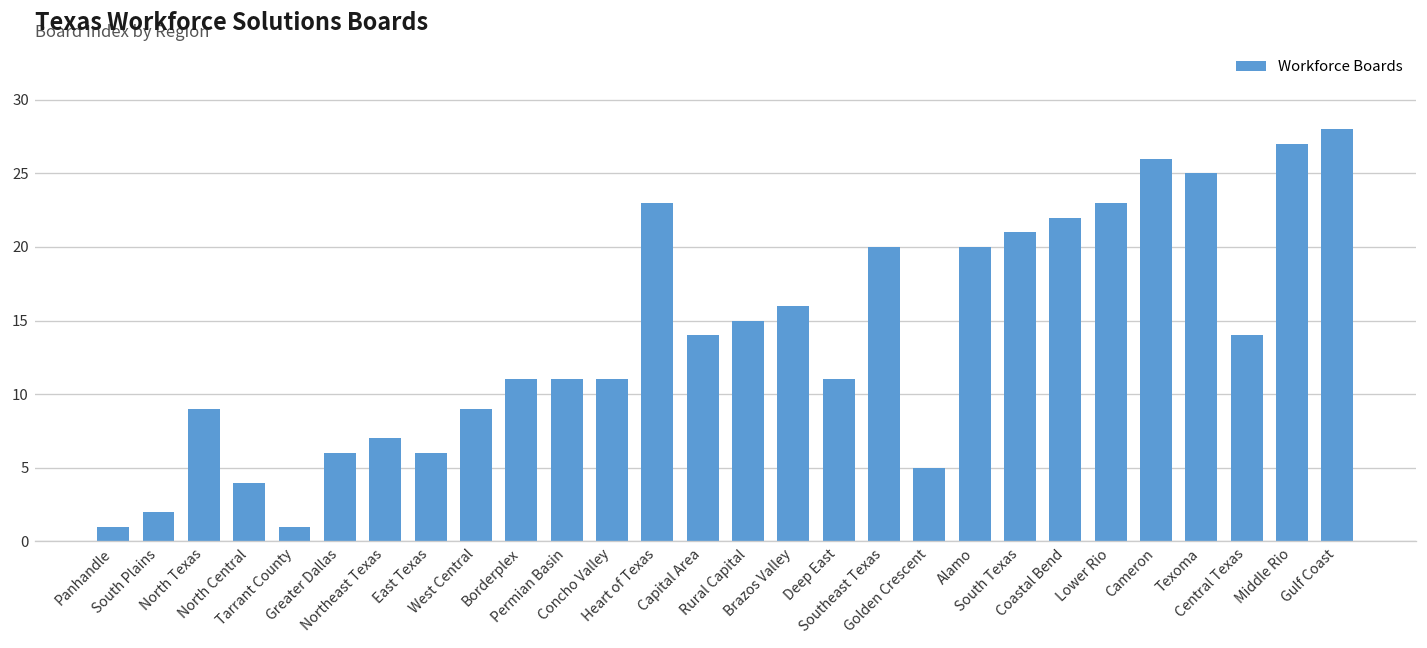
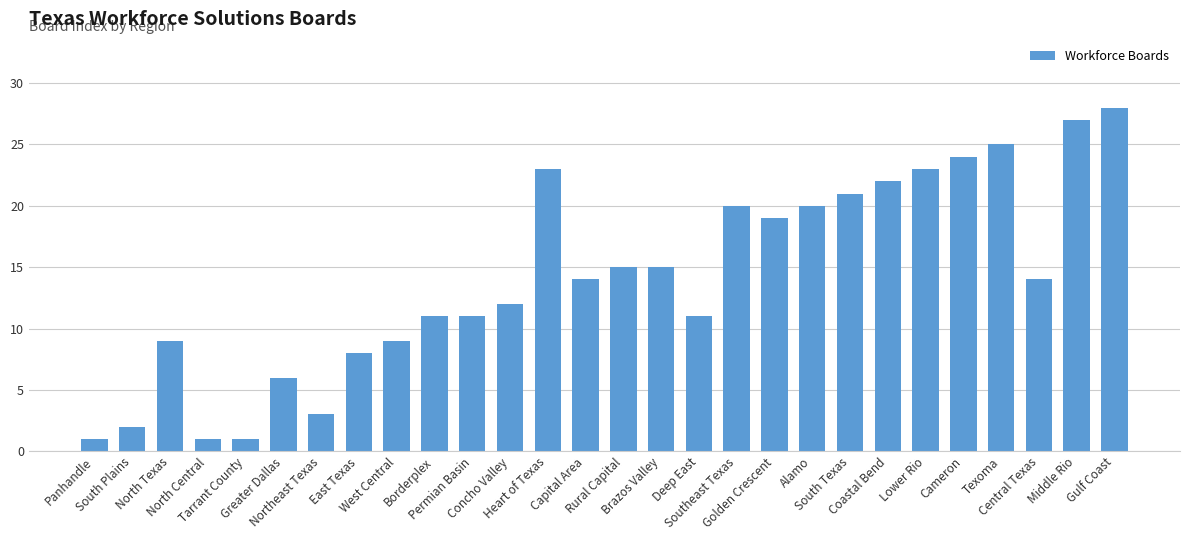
North Central: 4 -> 1
Northeast Texas: 7 -> 3
East Texas: 6 -> 8
Concho Valley: 11 -> 12
Brazos Valley: 16 -> 15
Golden Crescent: 5 -> 19
Cameron: 26 -> 24
